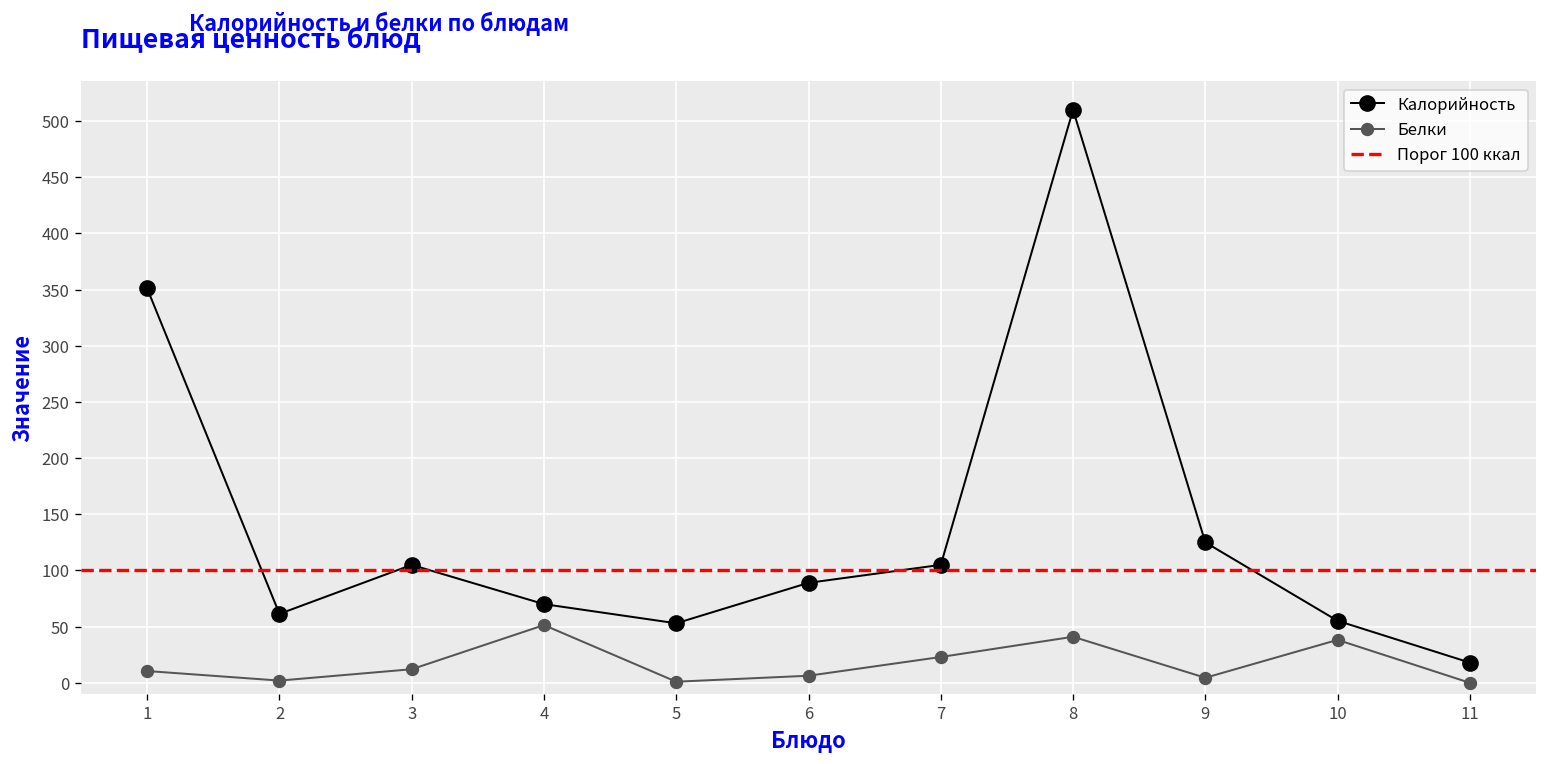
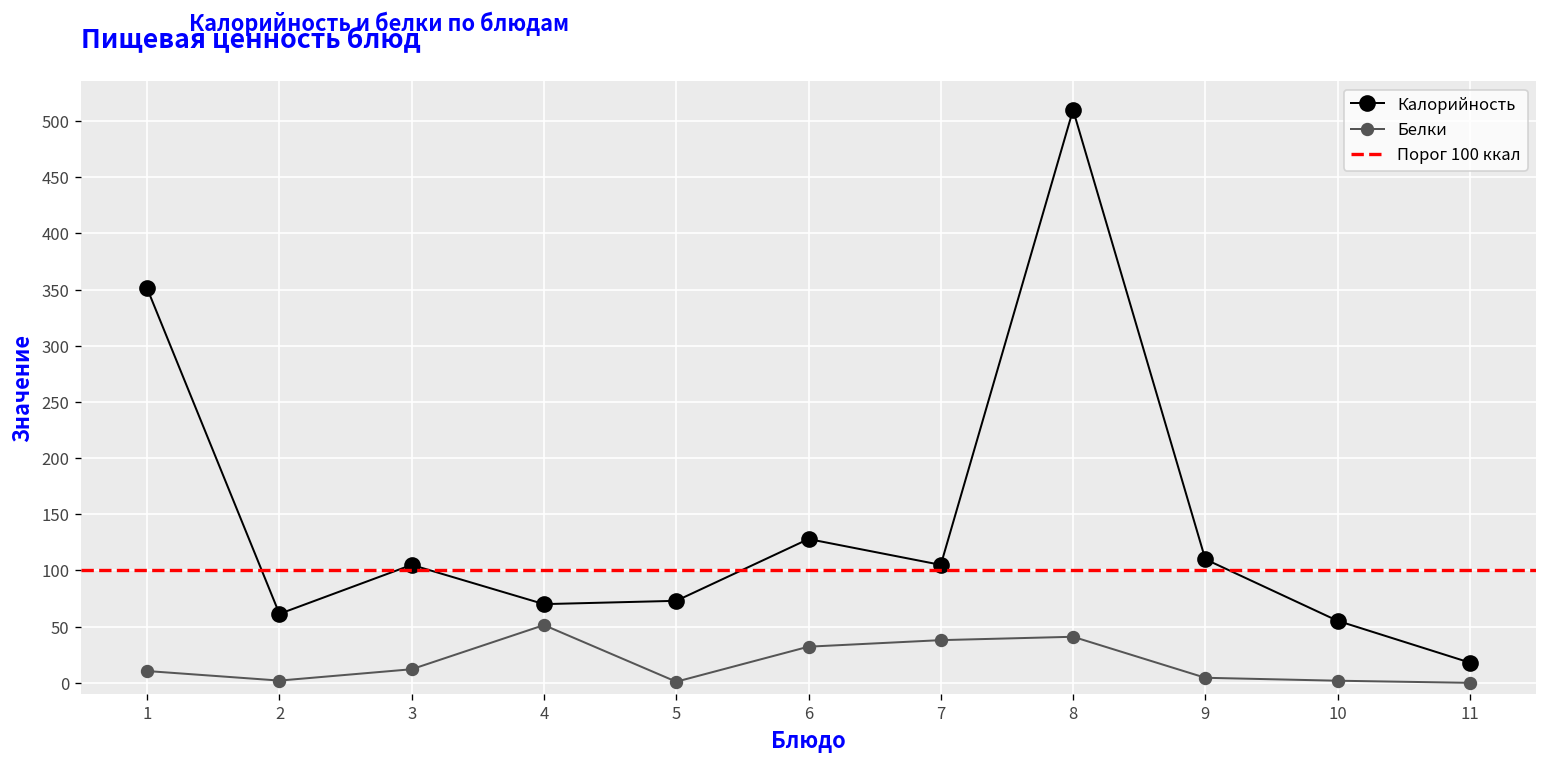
Калорийность, 5: 50 -> 70
Калорийность, 6: 90 -> 130
Белки, 6: 10 -> 30
Белки, 7: 20 -> 40
Калорийность, 9: 130 -> 110
Белки, 10: 40 -> 0
